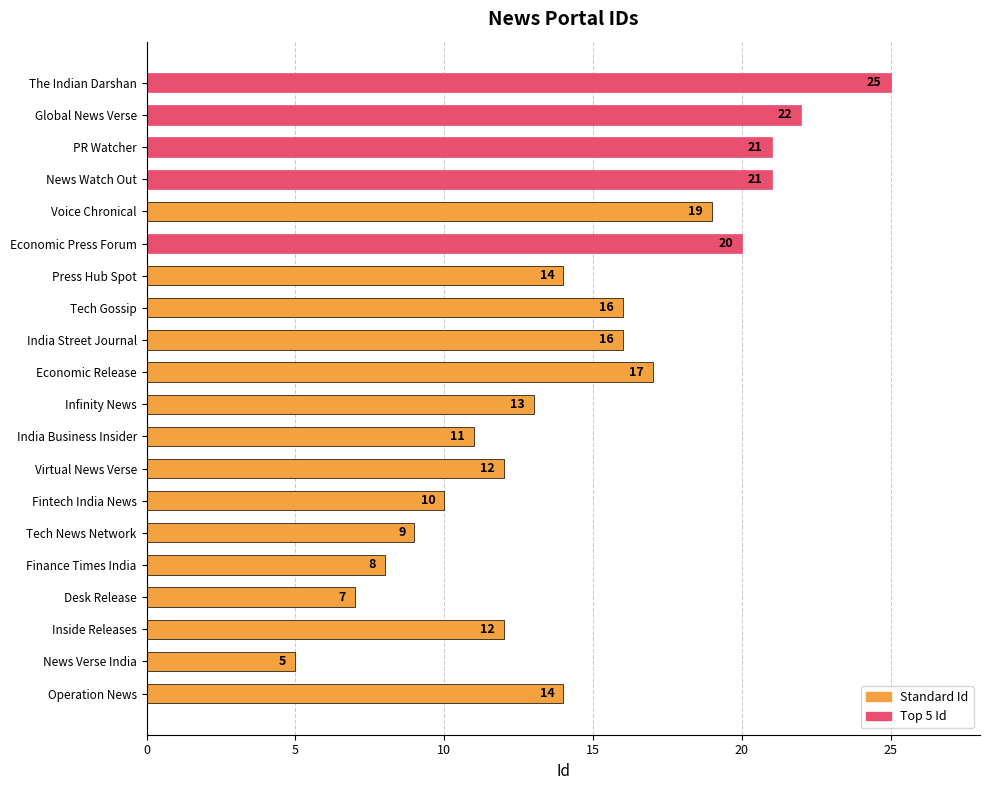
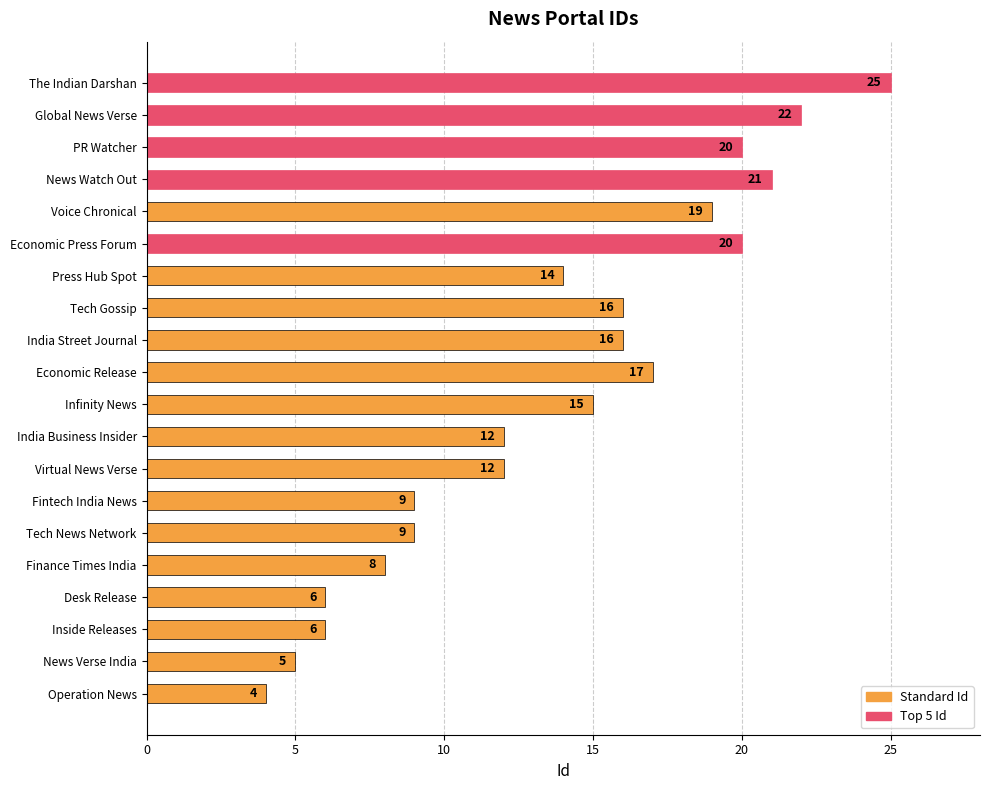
PR Watcher: 21 -> 20
Infinity News: 13 -> 15
India Business Insider: 11 -> 12
Fintech India News: 10 -> 9
Desk Release: 7 -> 6
Inside Releases: 12 -> 6
Operation News: 14 -> 4
